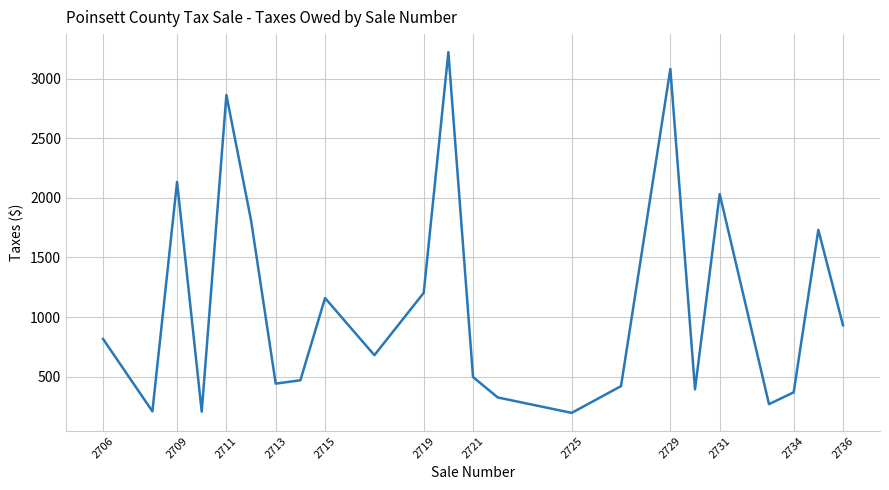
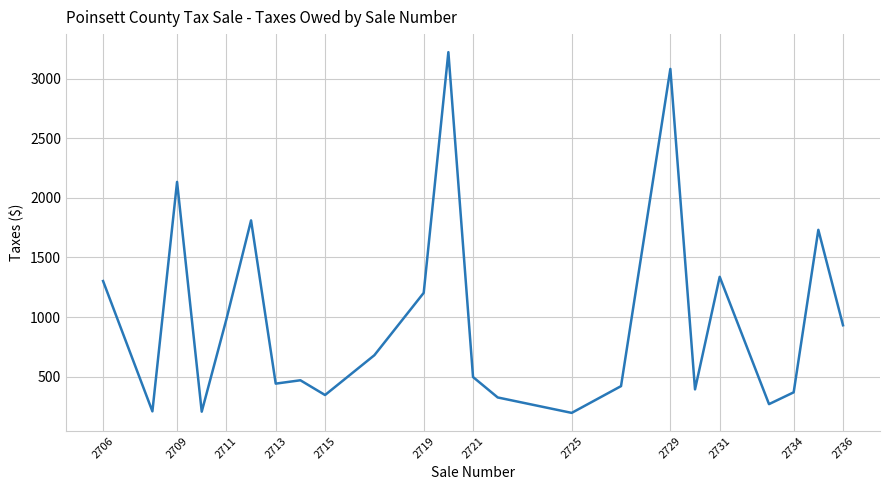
2706: 820 -> 1300
2711: 2860 -> 980
2715: 1160 -> 350
2731: 2030 -> 1340
